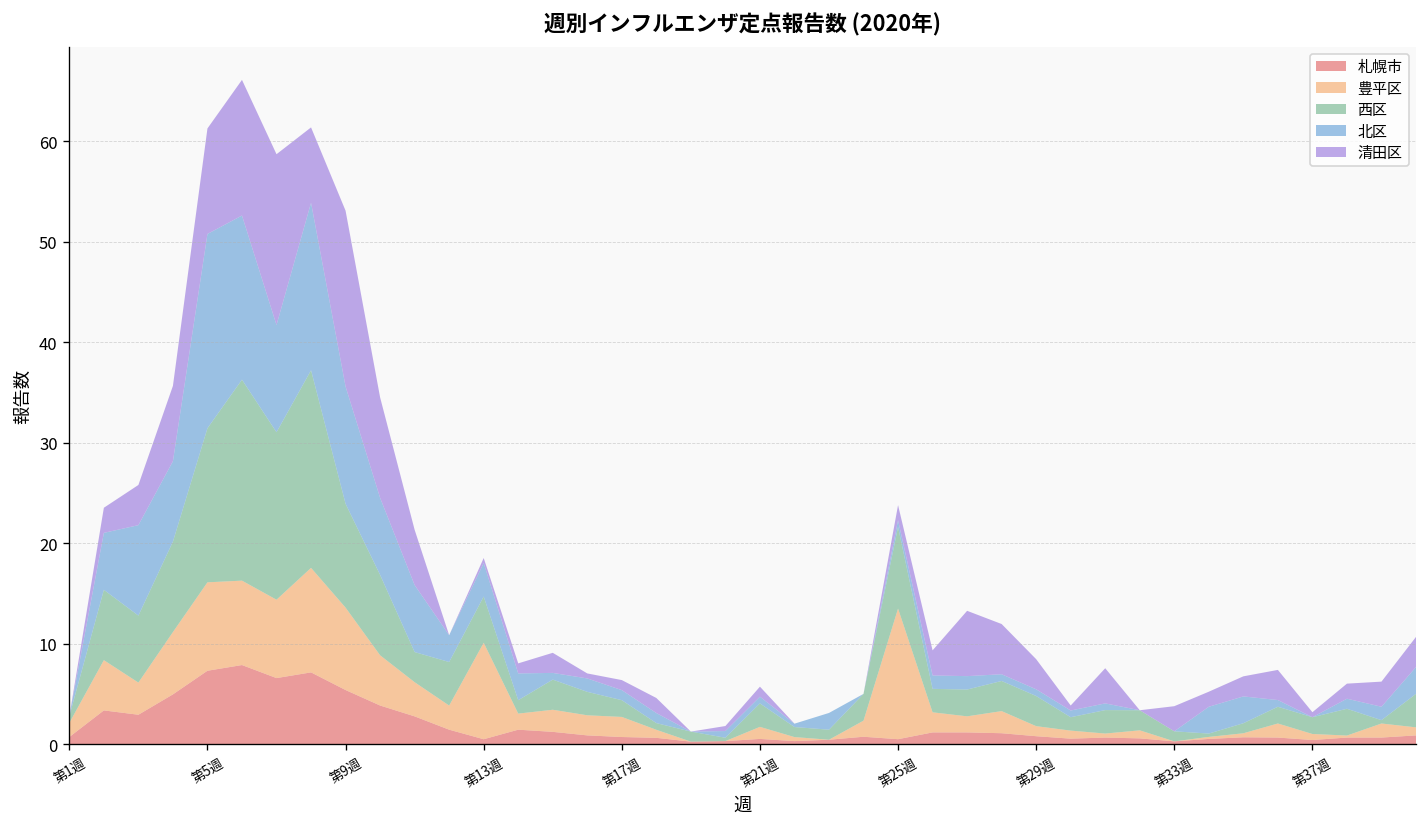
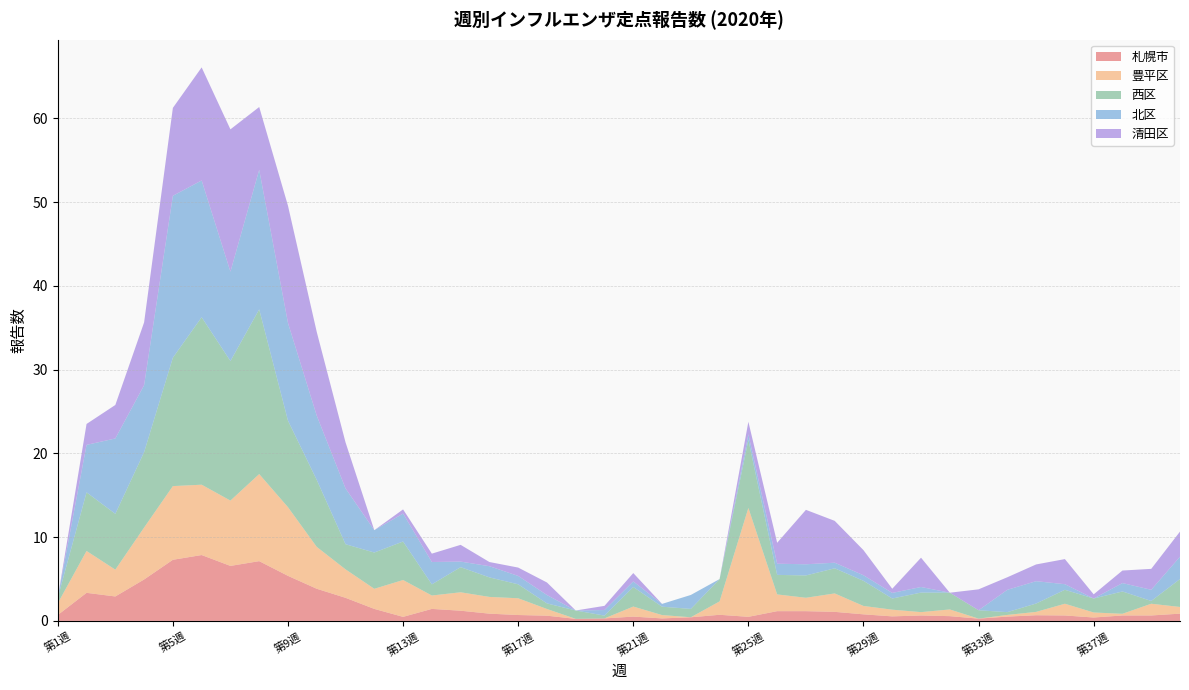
清田区, 第9週: 18 -> 14
豊平区, 第13週: 10 -> 4
